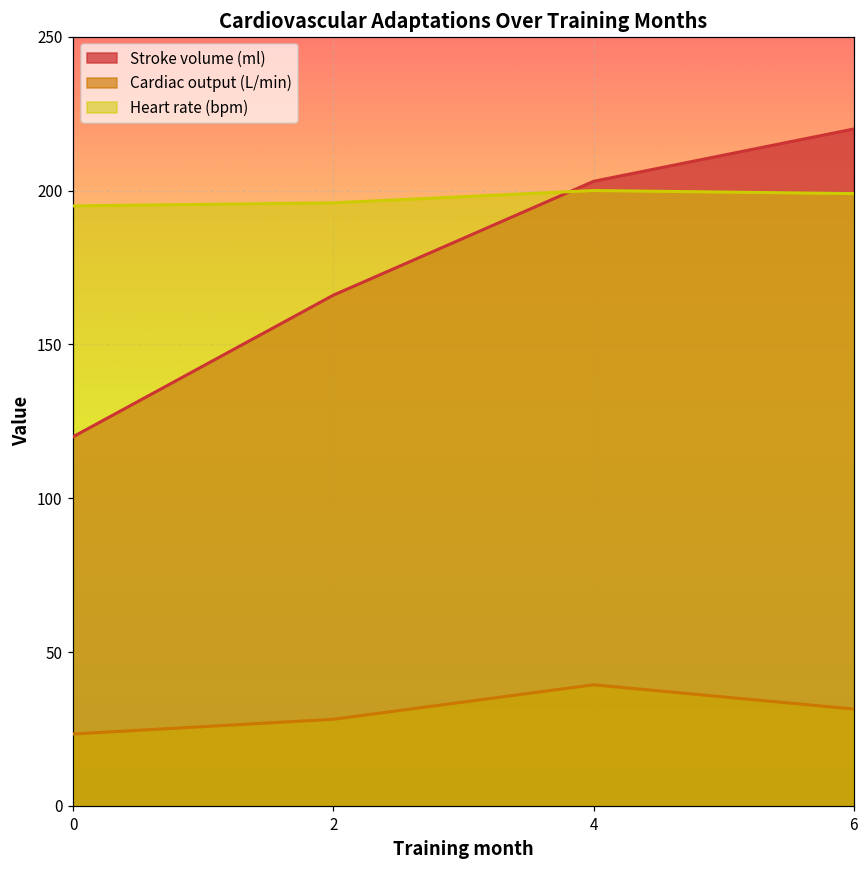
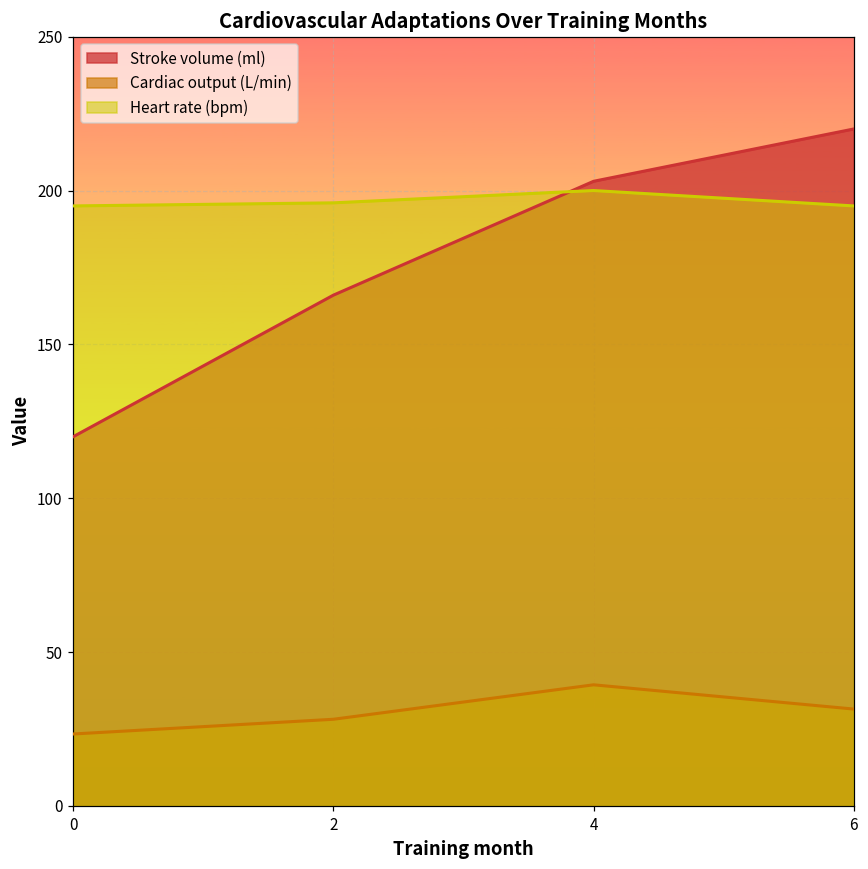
Heart rate (bpm), 6: 199 -> 195
